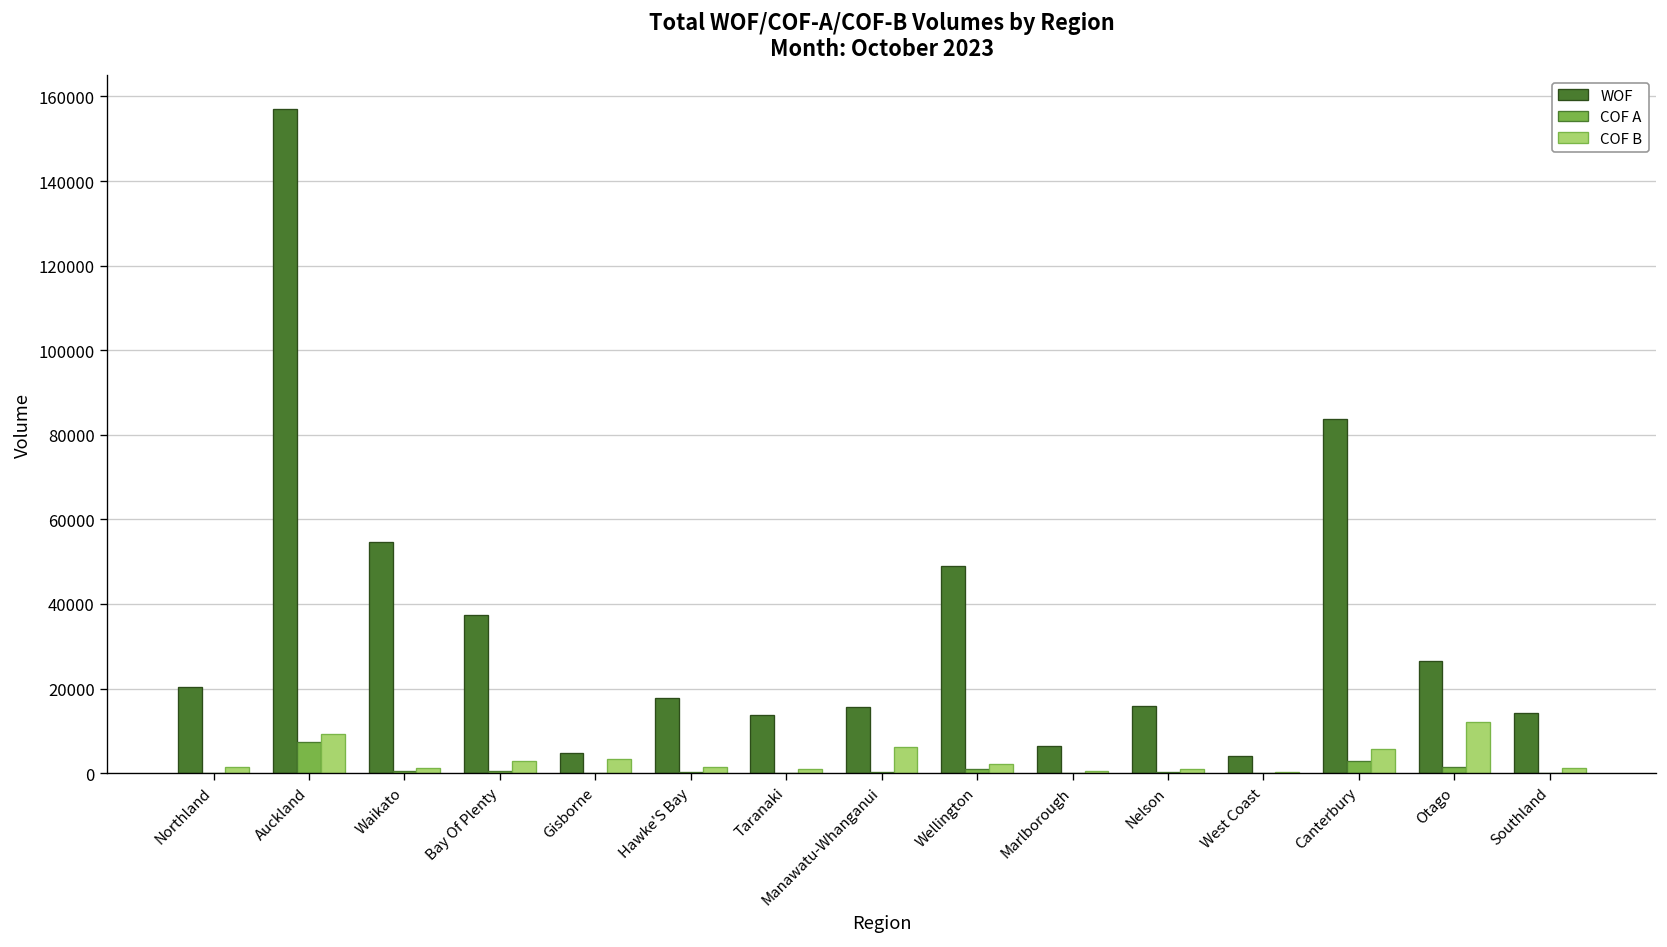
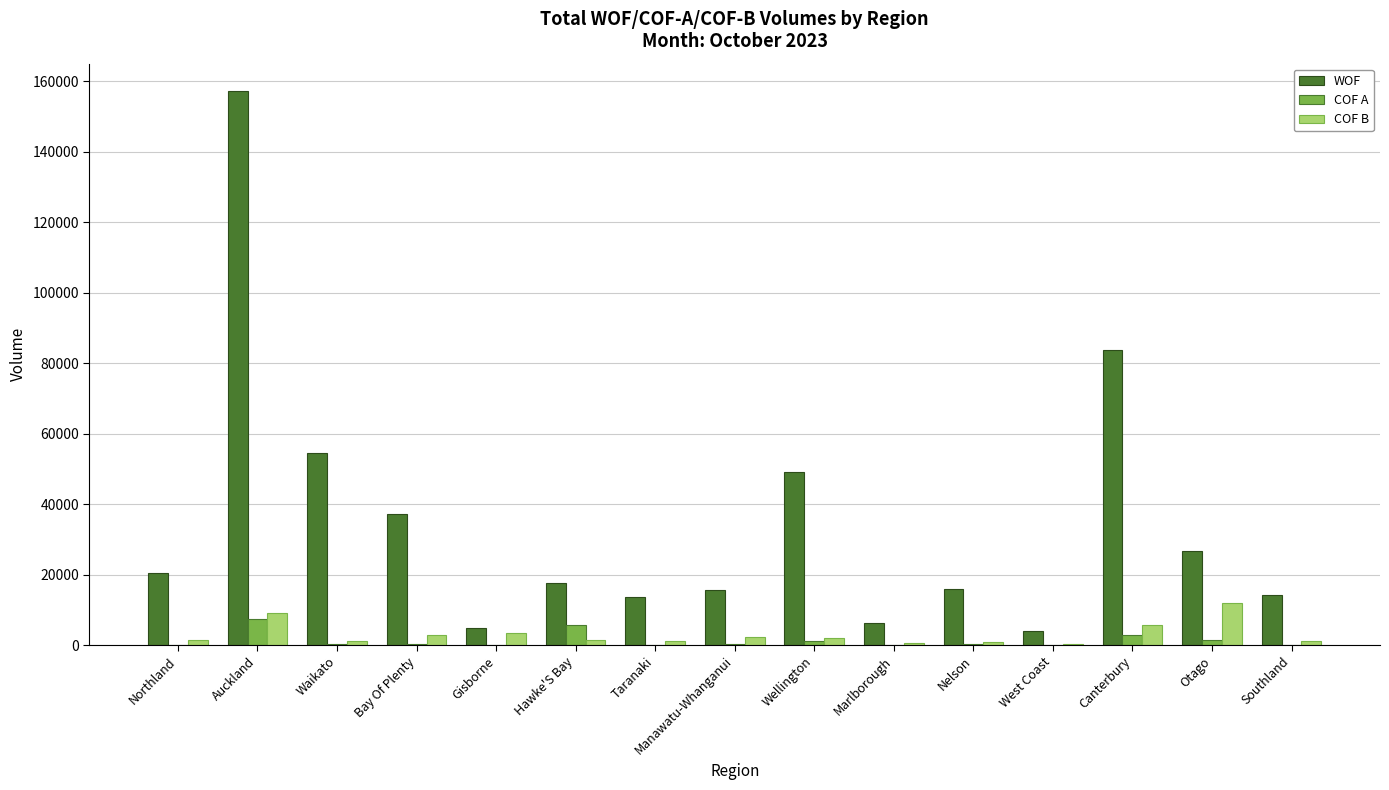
COF A, Hawke'S Bay: 0 -> 6000
COF B, Manawatu-Whanganui: 6000 -> 2000
